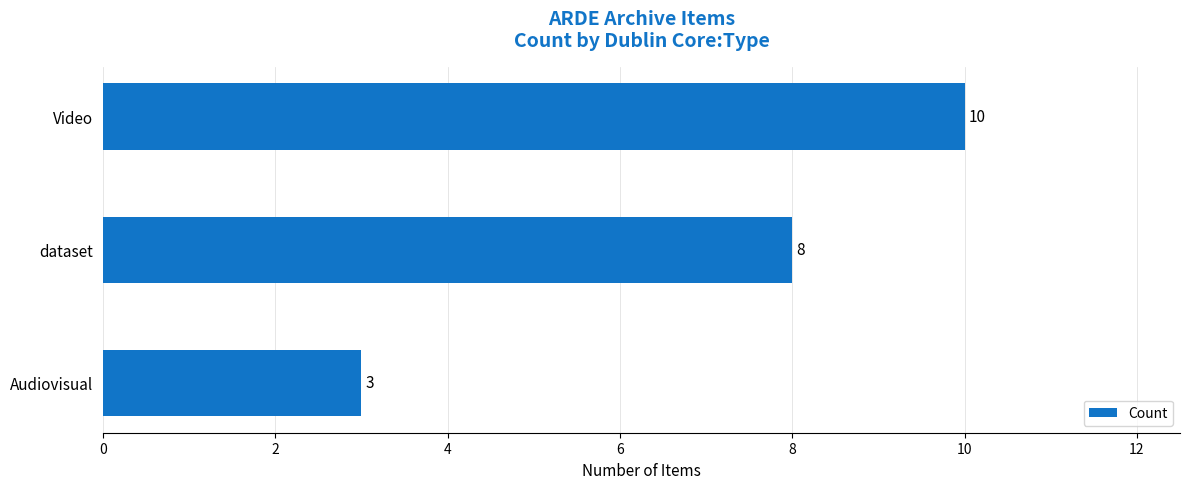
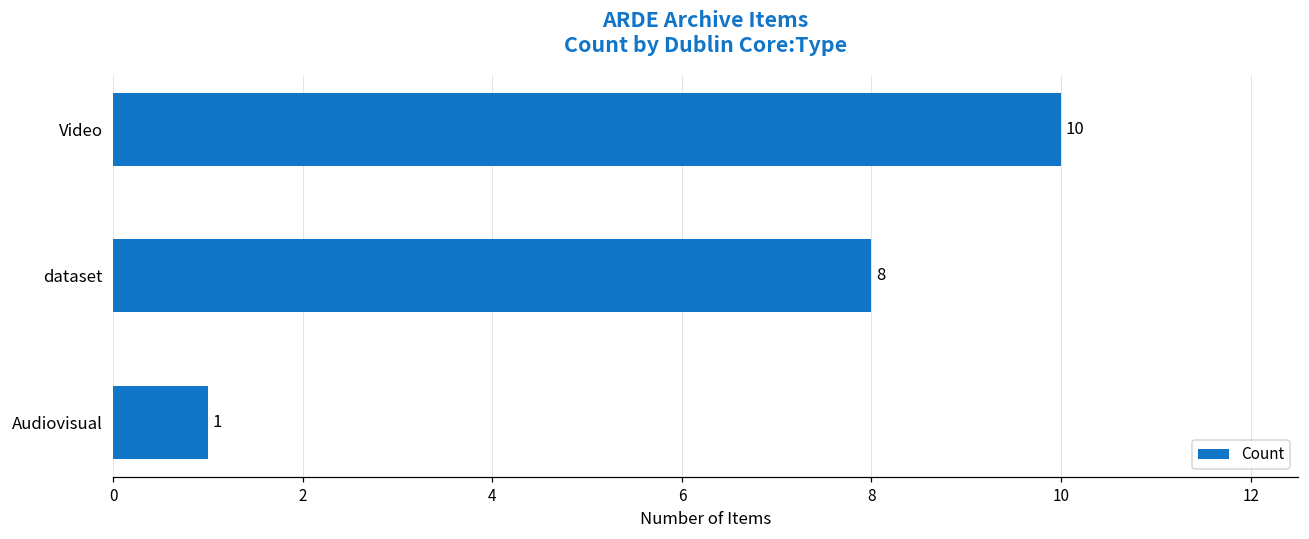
Audiovisual: 3 -> 1
